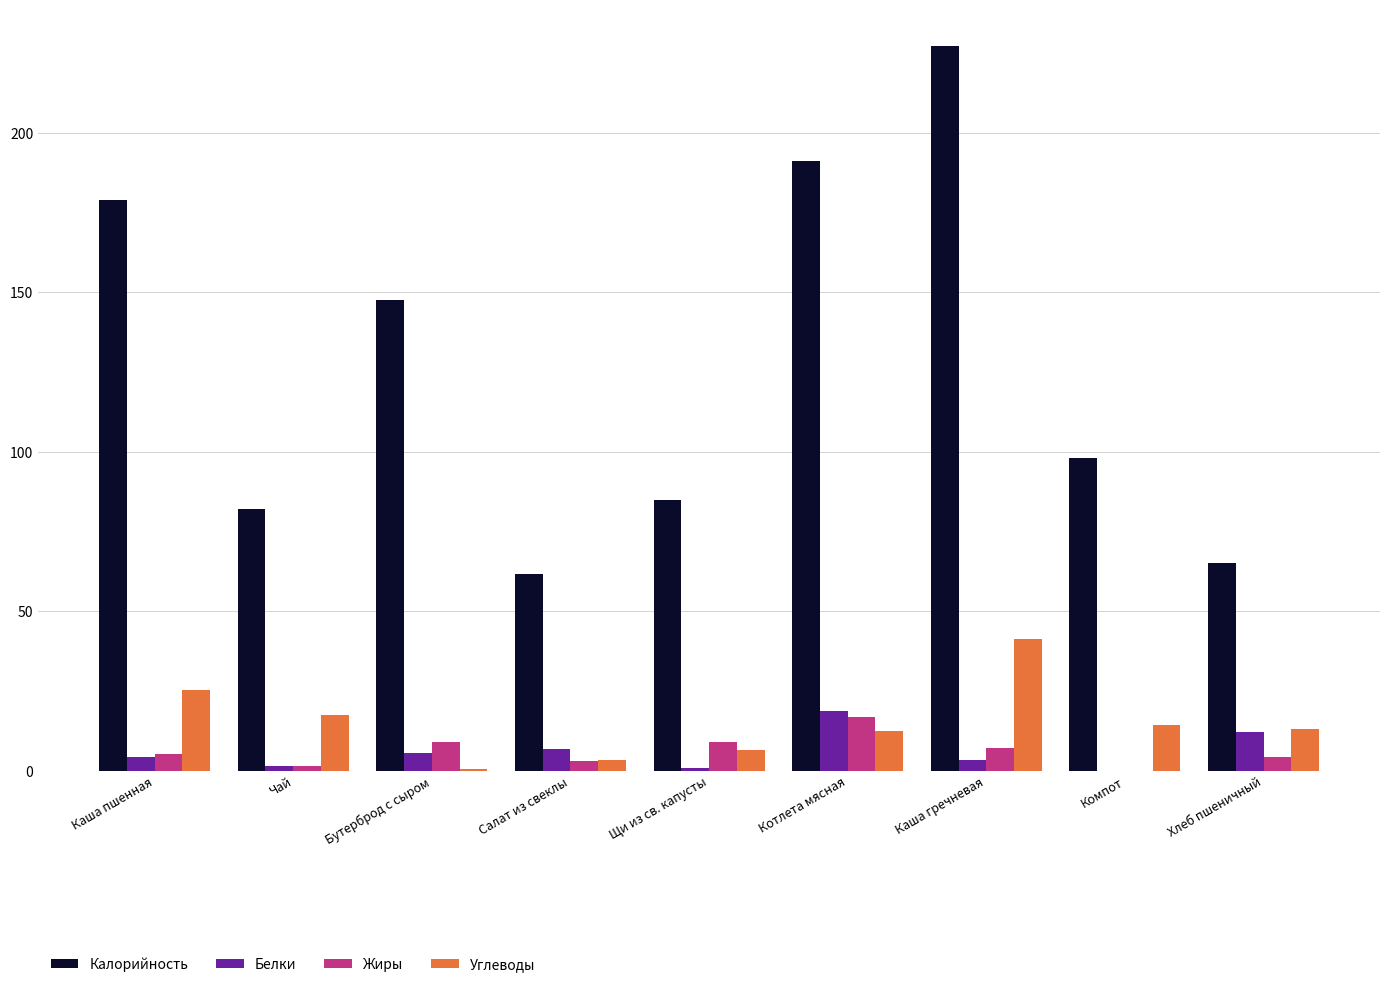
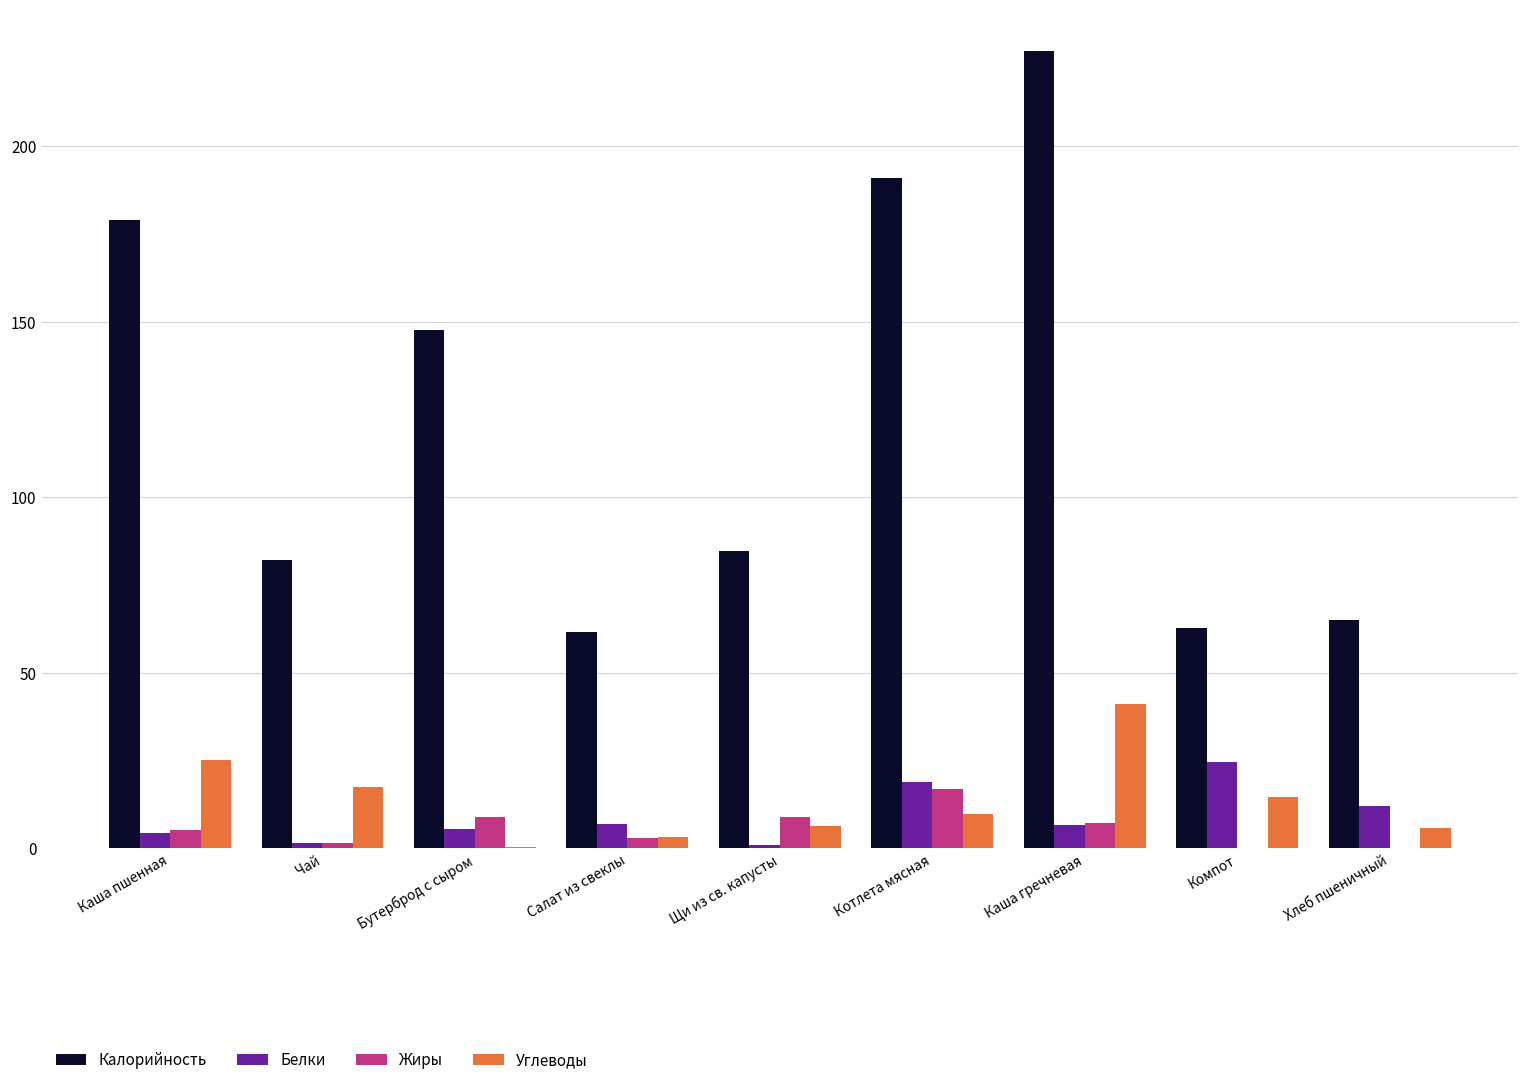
Углеводы, Котлета мясная: 13 -> 10
Белки, Каша гречневая: 3 -> 7
Калорийность, Компот: 98 -> 63
Белки, Компот: 0 -> 25
Жиры, Хлеб пшеничный: 4 -> 0
Углеводы, Хлеб пшеничный: 13 -> 6
